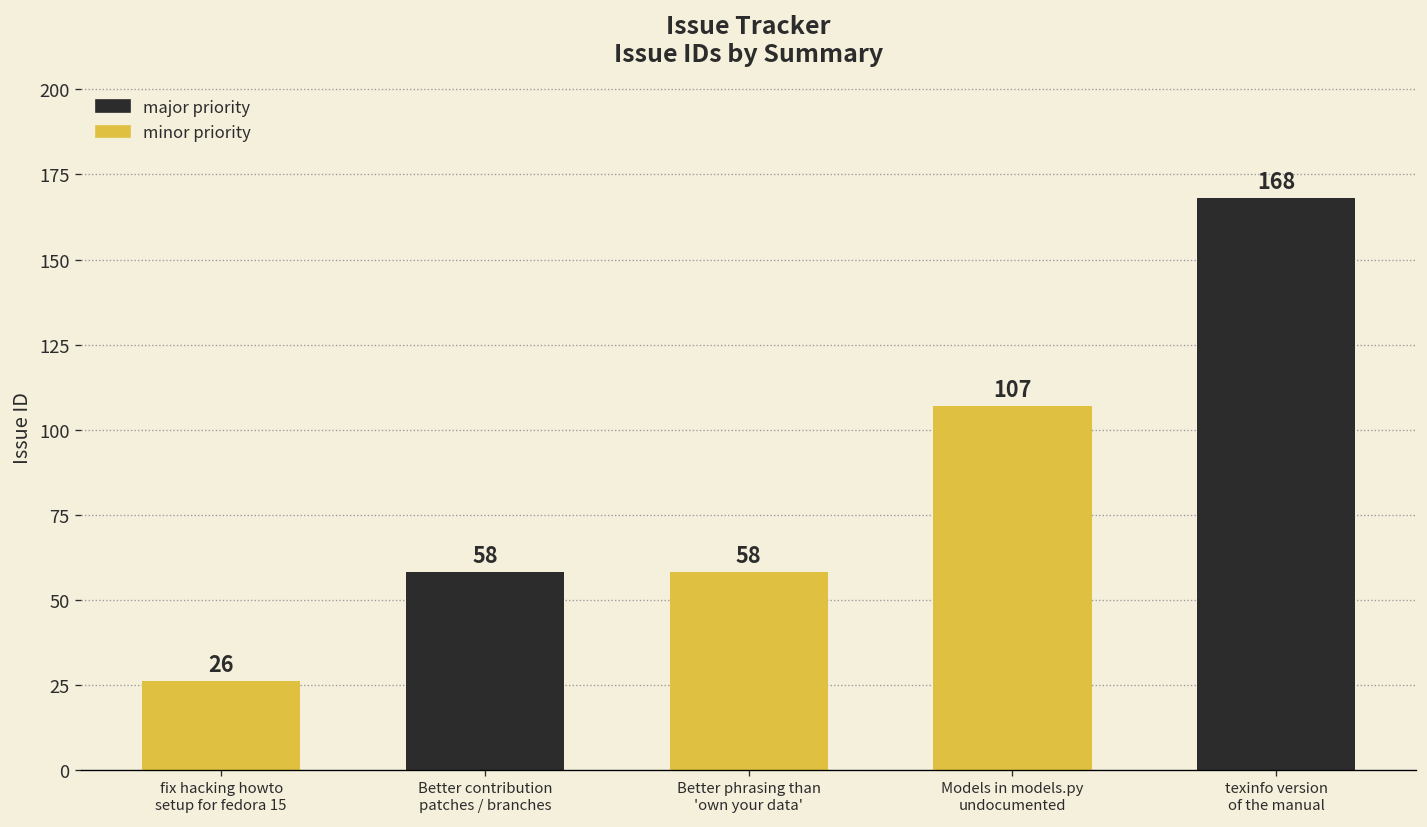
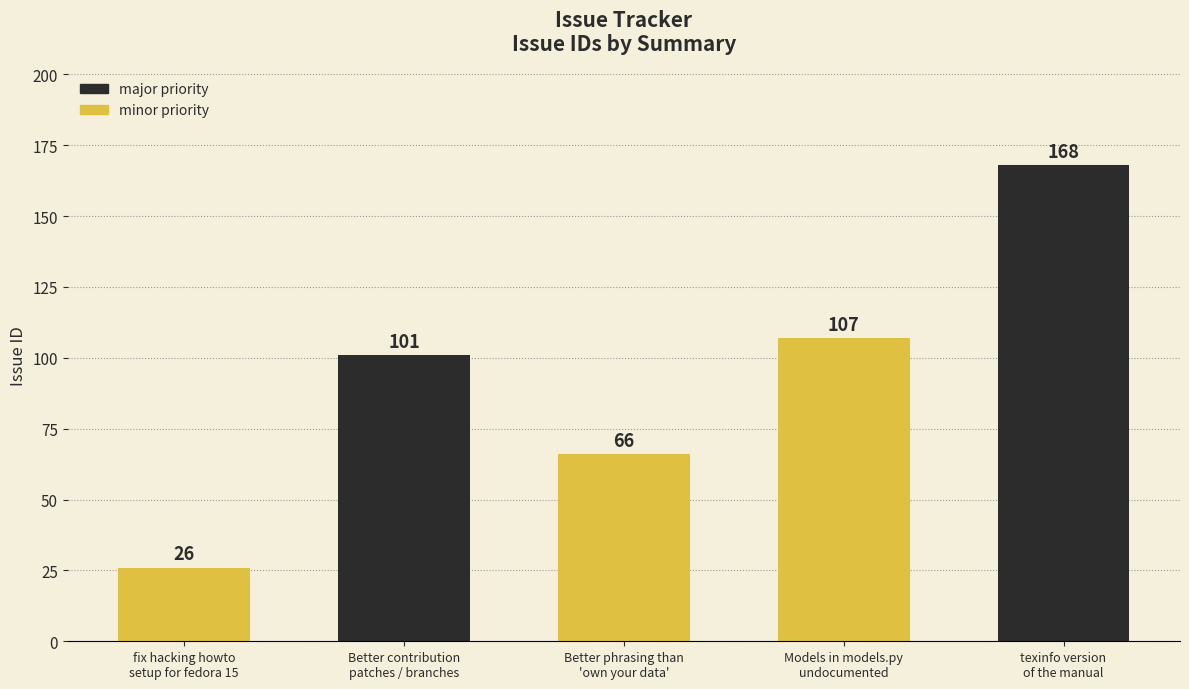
Better contribution patches / branches: 58 -> 101
Better phrasing than 'own your data': 58 -> 66
